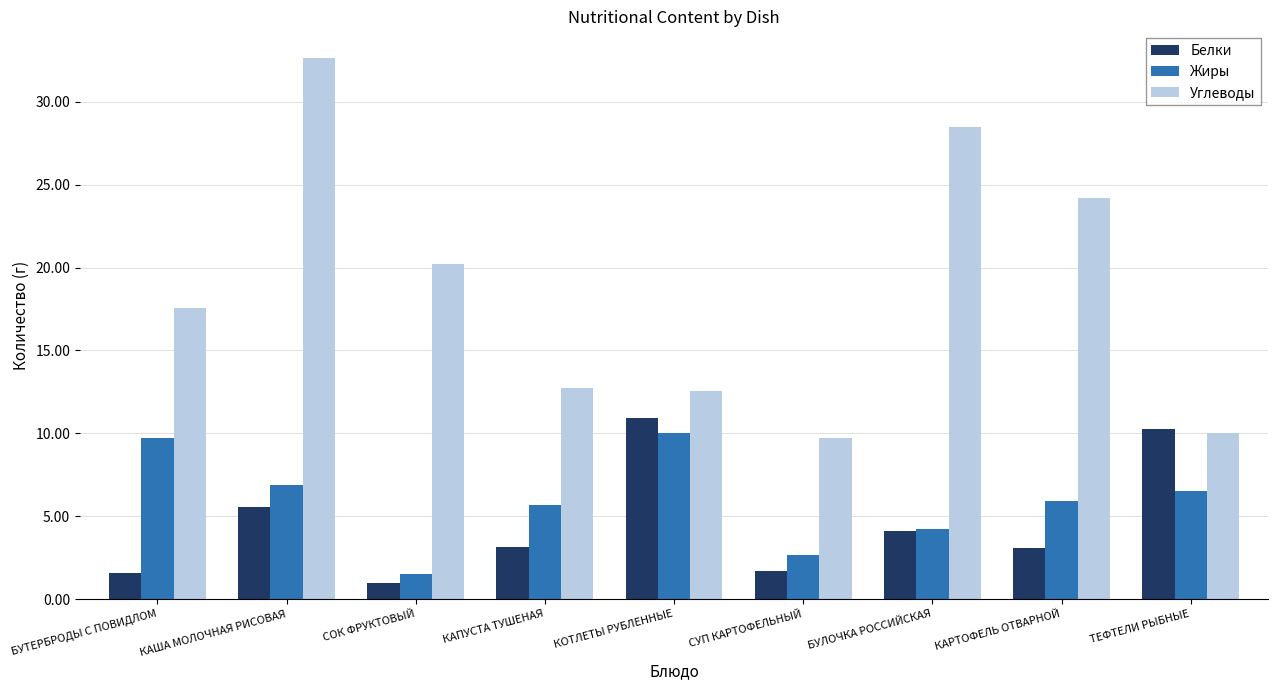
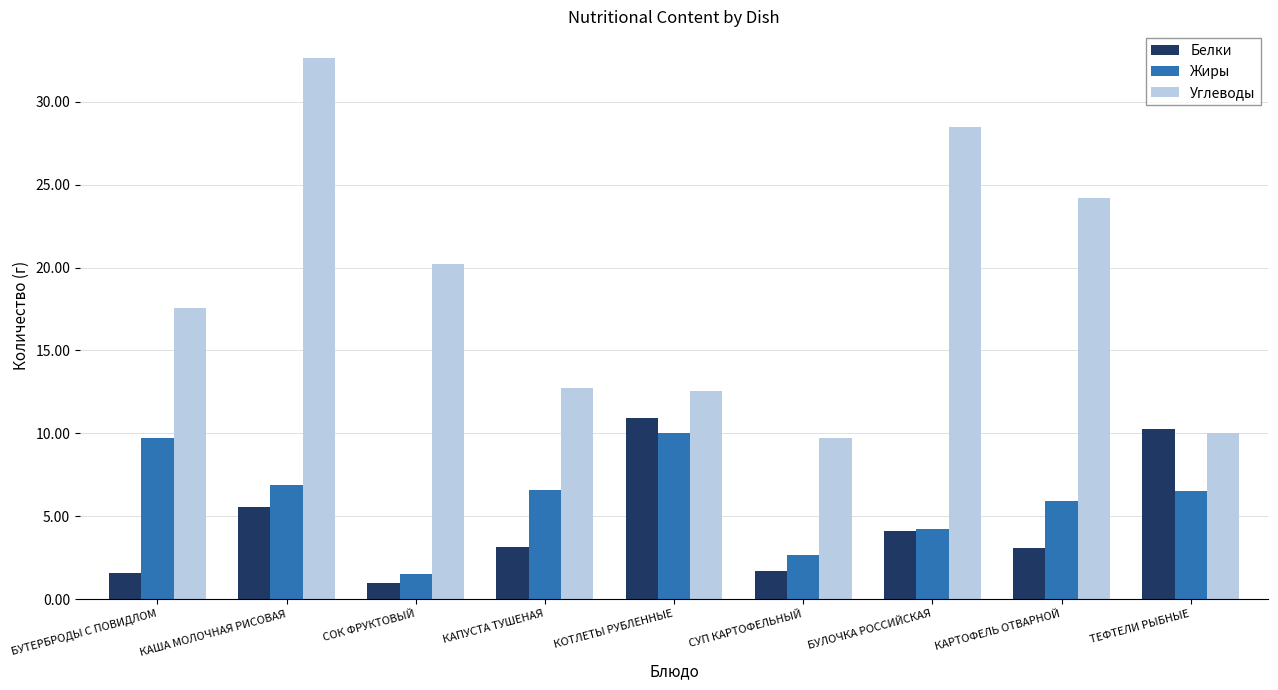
Жиры, КАПУСТА ТУШЕНАЯ: 5.7 -> 6.6
